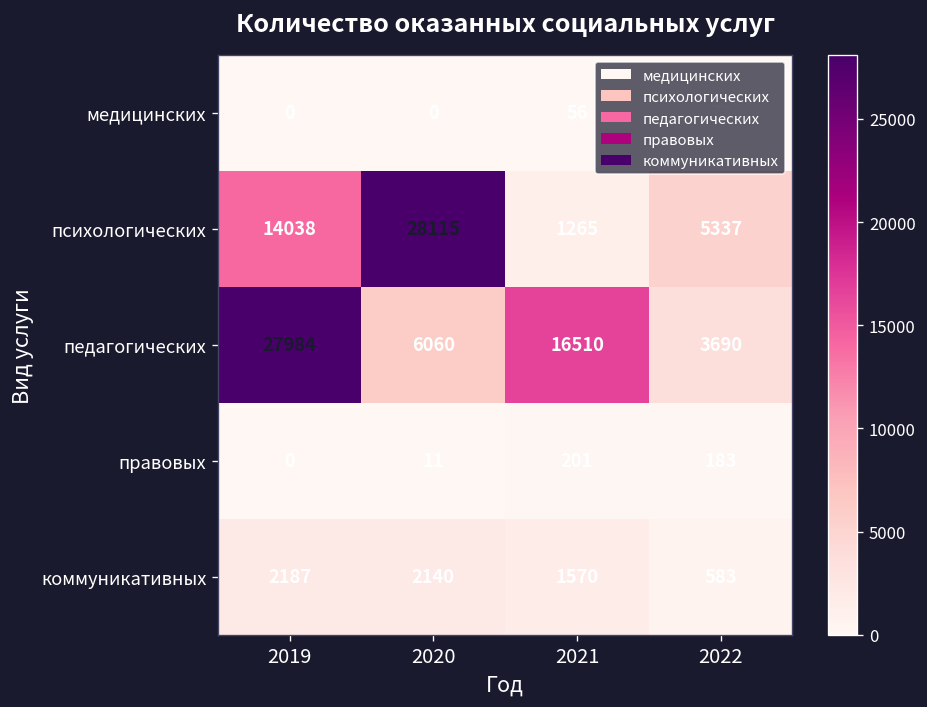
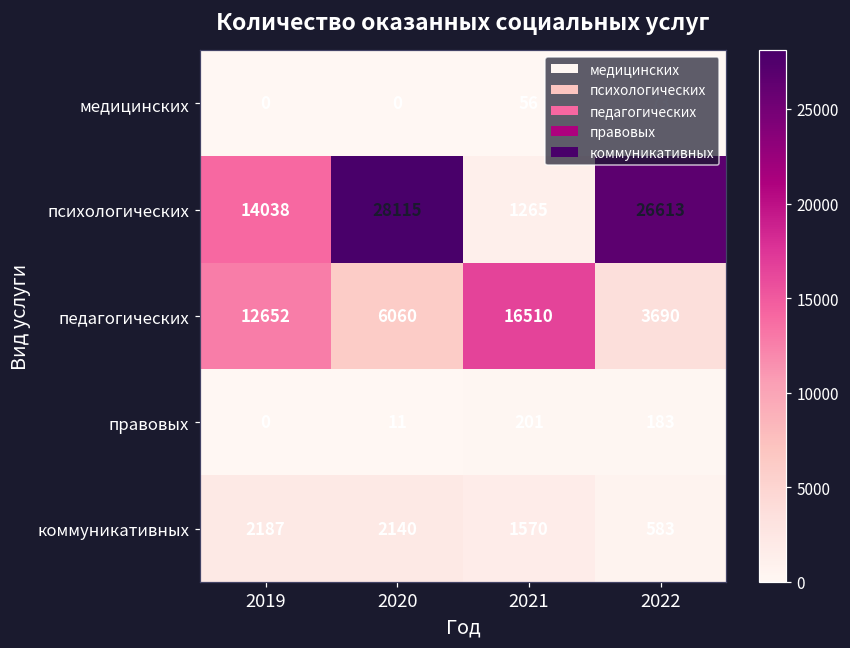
психологических, 2022: 5337 -> 26613
педагогических, 2019: 27984 -> 12652
